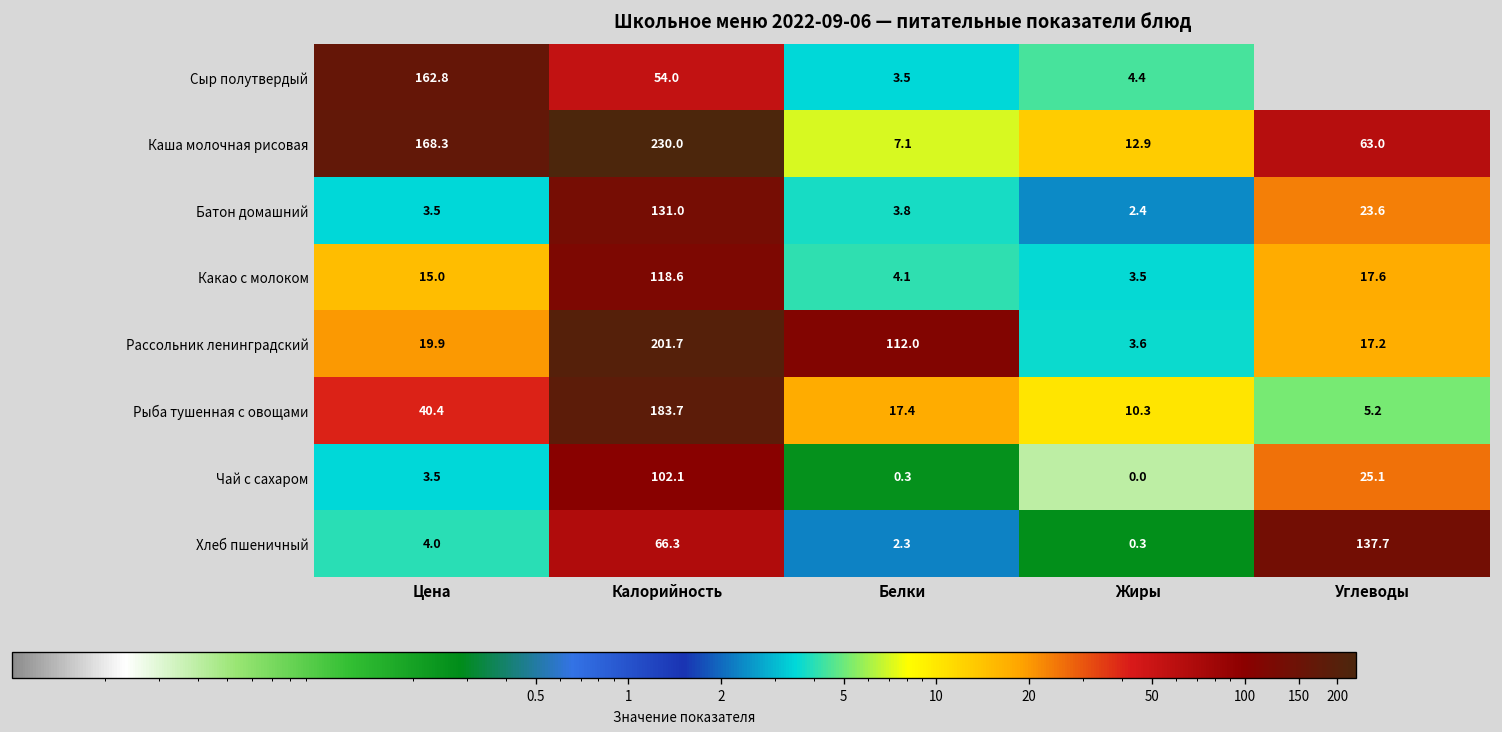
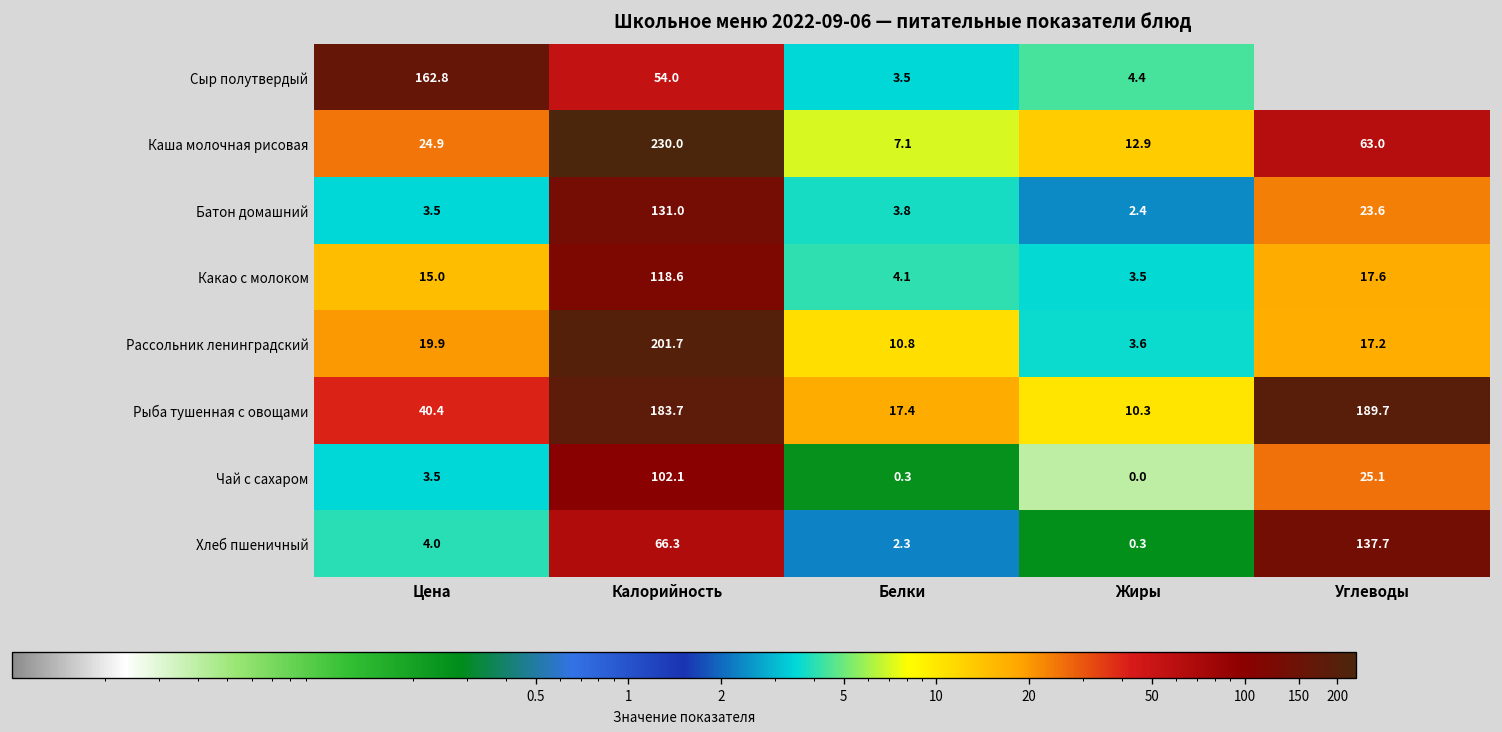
Каша молочная рисовая, Цена: 168.3 -> 24.9
Рассольник ленинградский, Белки: 112.0 -> 10.8
Рыба тушенная с овощами, Углеводы: 5.2 -> 189.7
